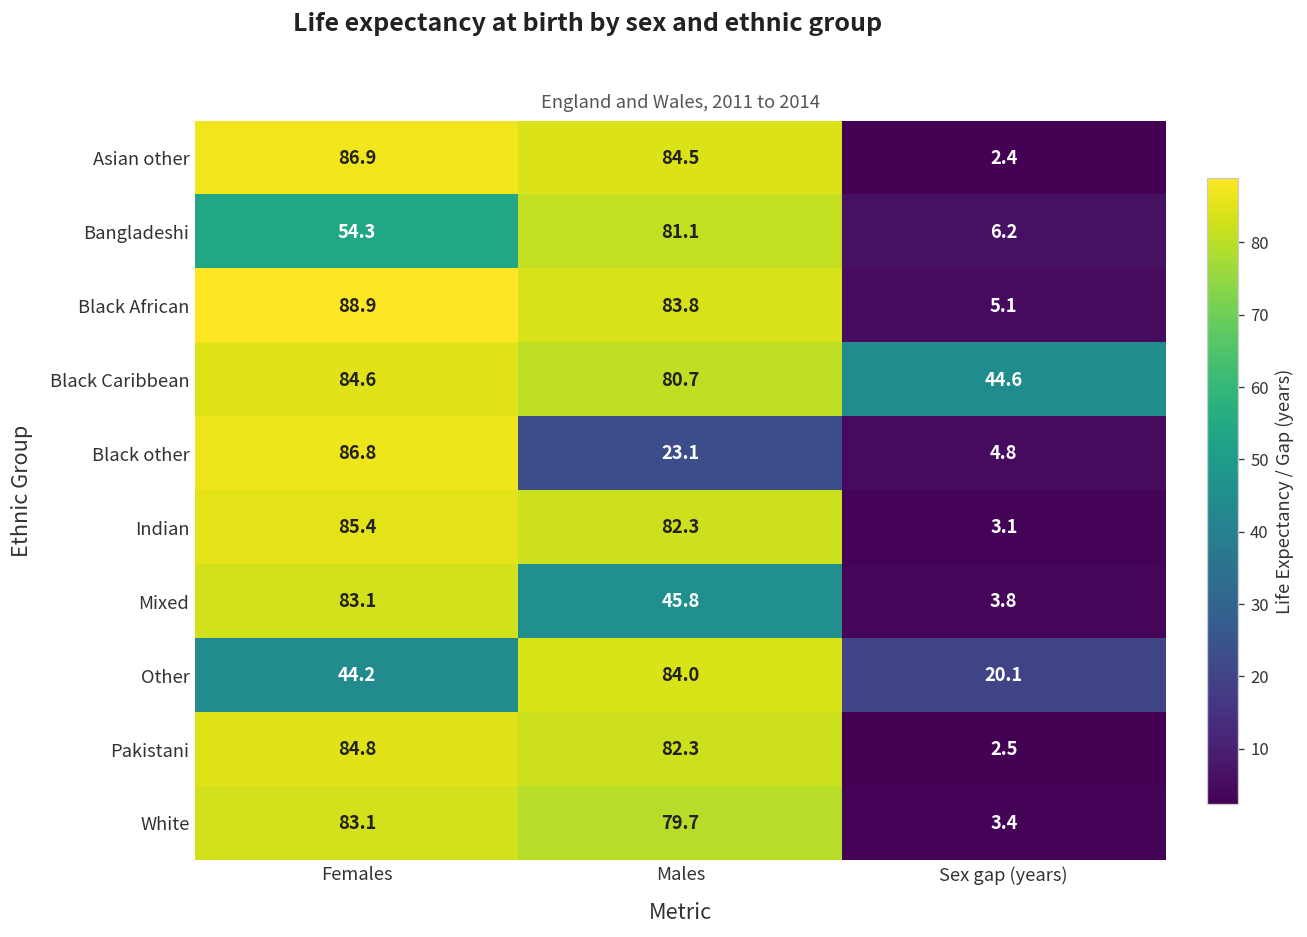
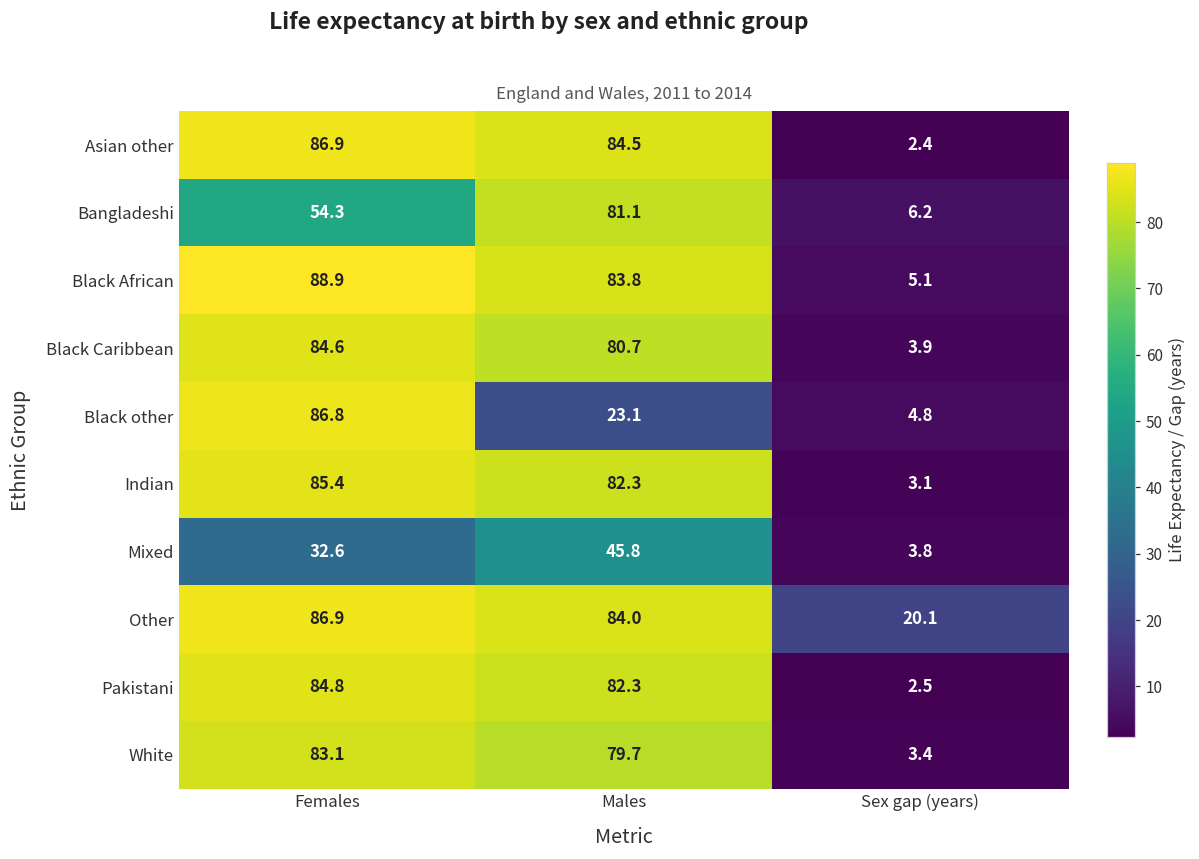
Black Caribbean, Sex gap (years): 44.6 -> 3.9
Mixed, Females: 83.1 -> 32.6
Other, Females: 44.2 -> 86.9
